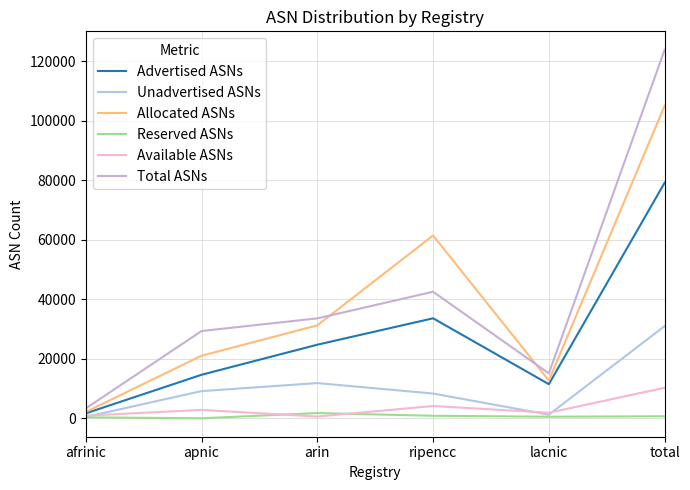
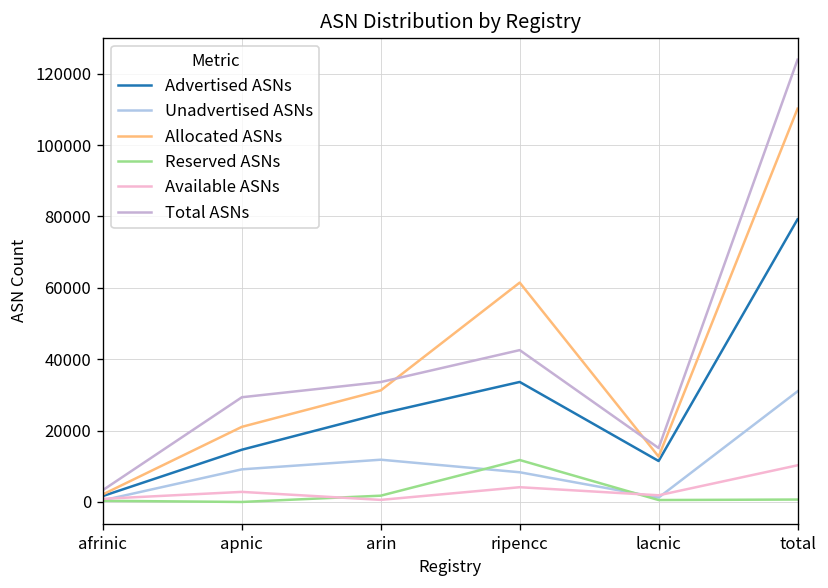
Reserved ASNs, ripencc: 1000 -> 12000
Allocated ASNs, total: 105000 -> 110000
